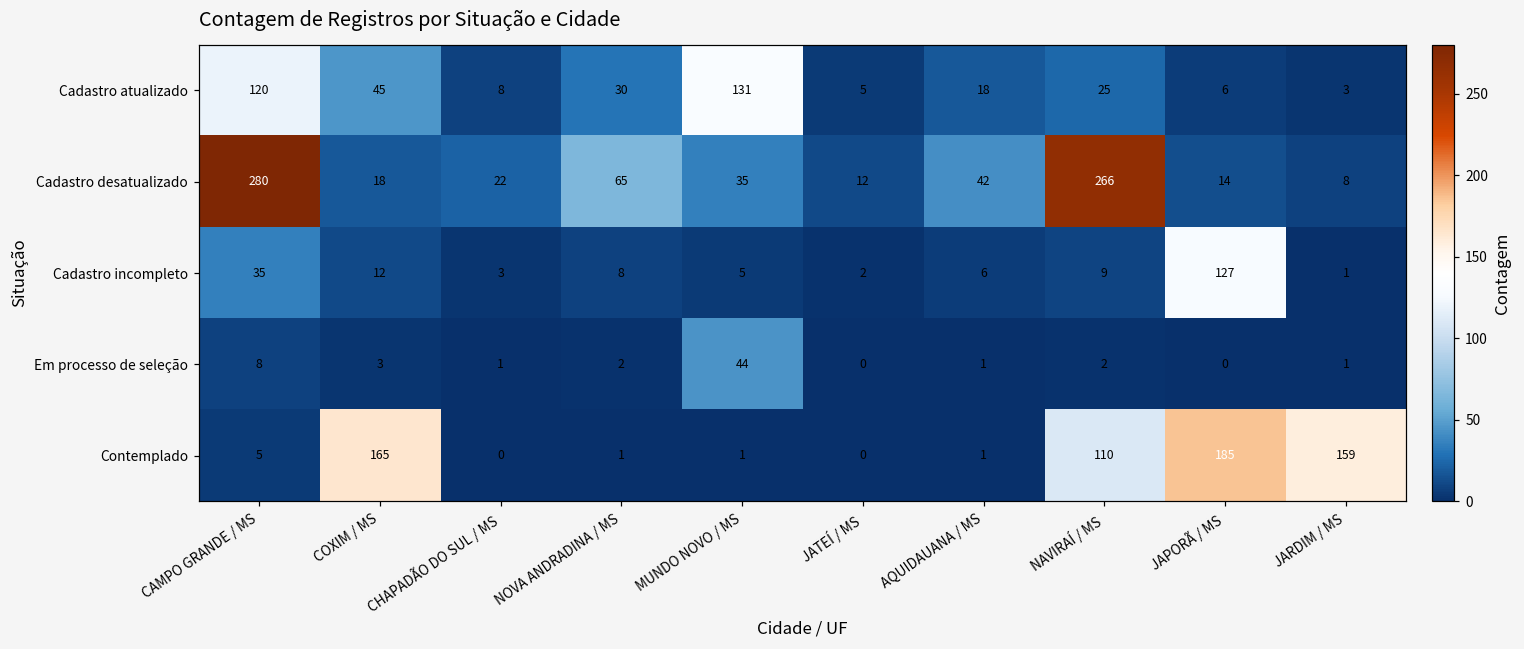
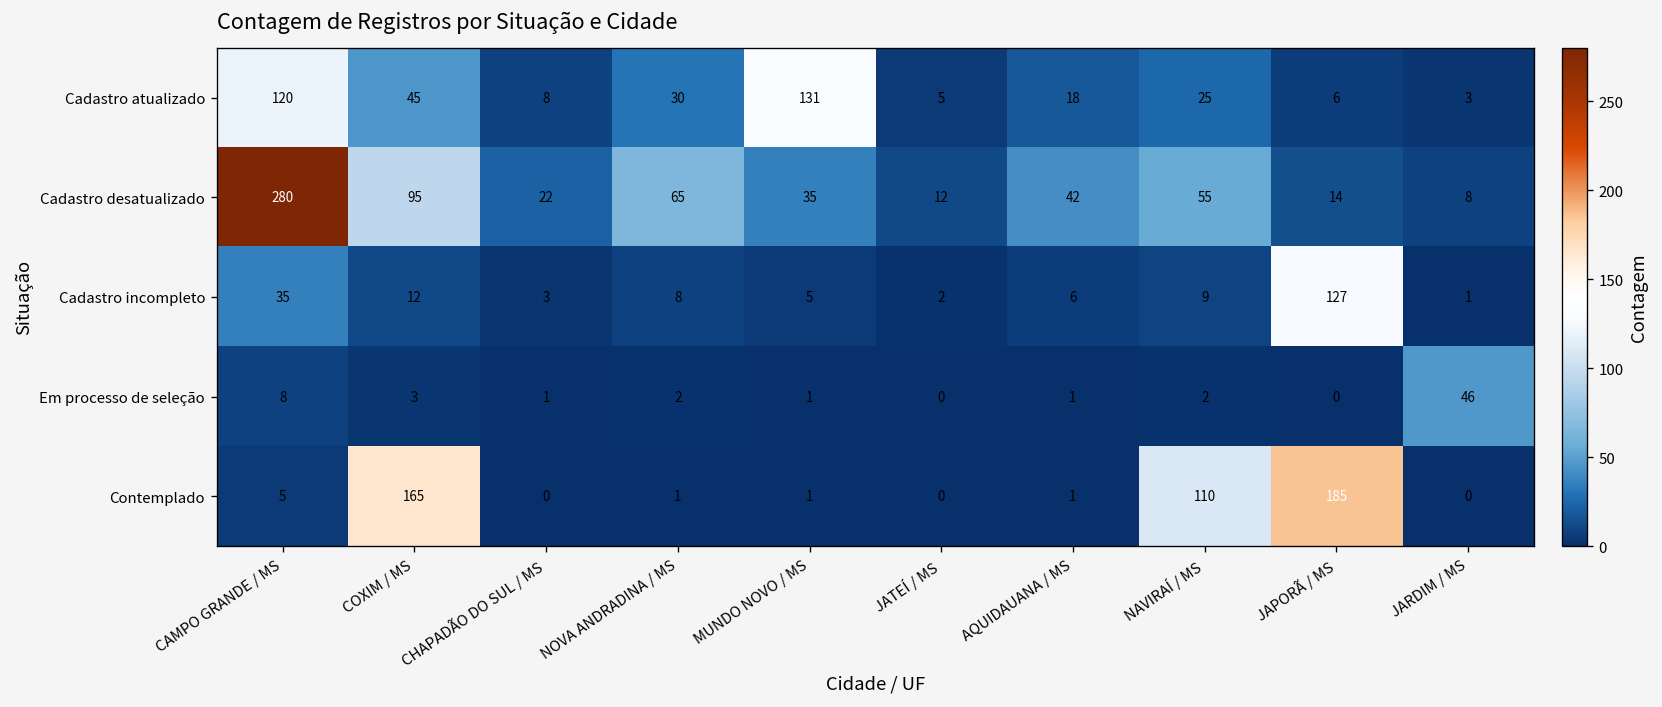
Cadastro desatualizado, COXIM / MS: 18 -> 95
Cadastro desatualizado, NAVIRAÍ / MS: 266 -> 55
Em processo de seleção, MUNDO NOVO / MS: 44 -> 1
Em processo de seleção, JARDIM / MS: 1 -> 46
Contemplado, JARDIM / MS: 159 -> 0
